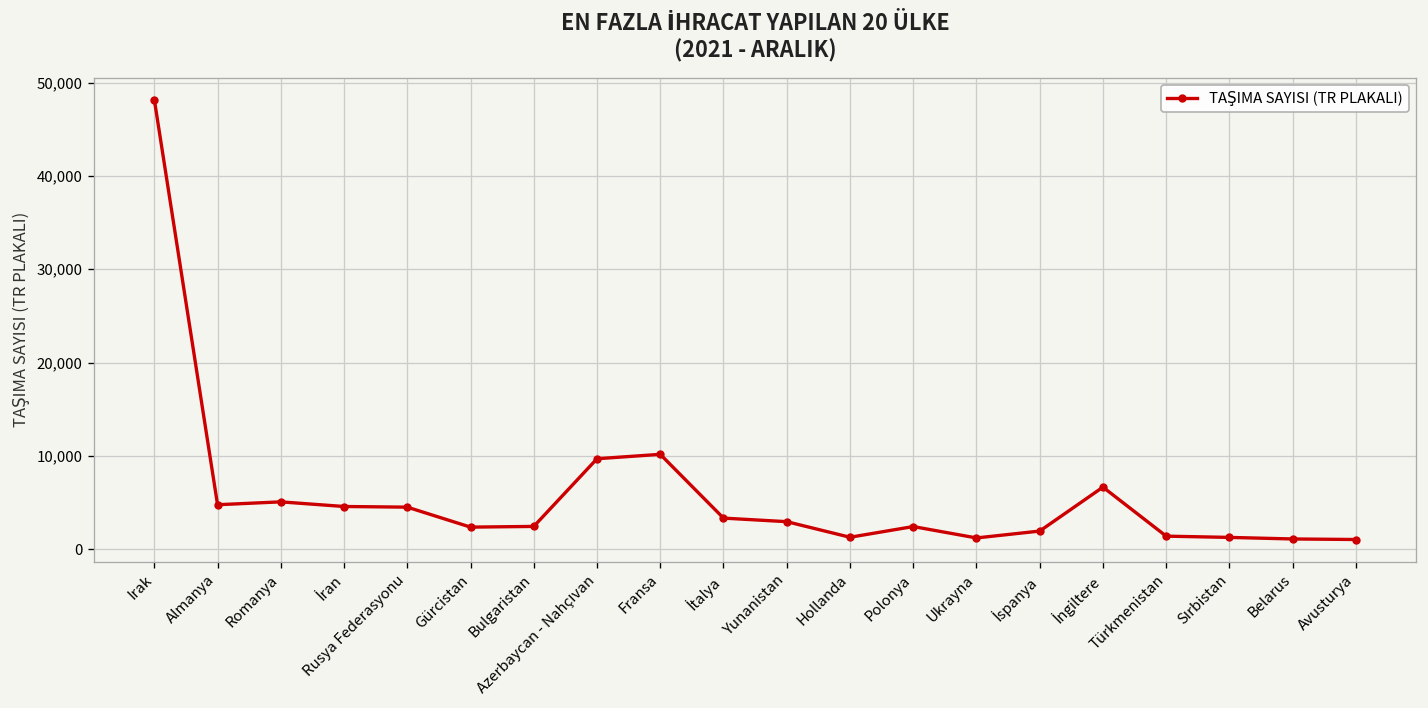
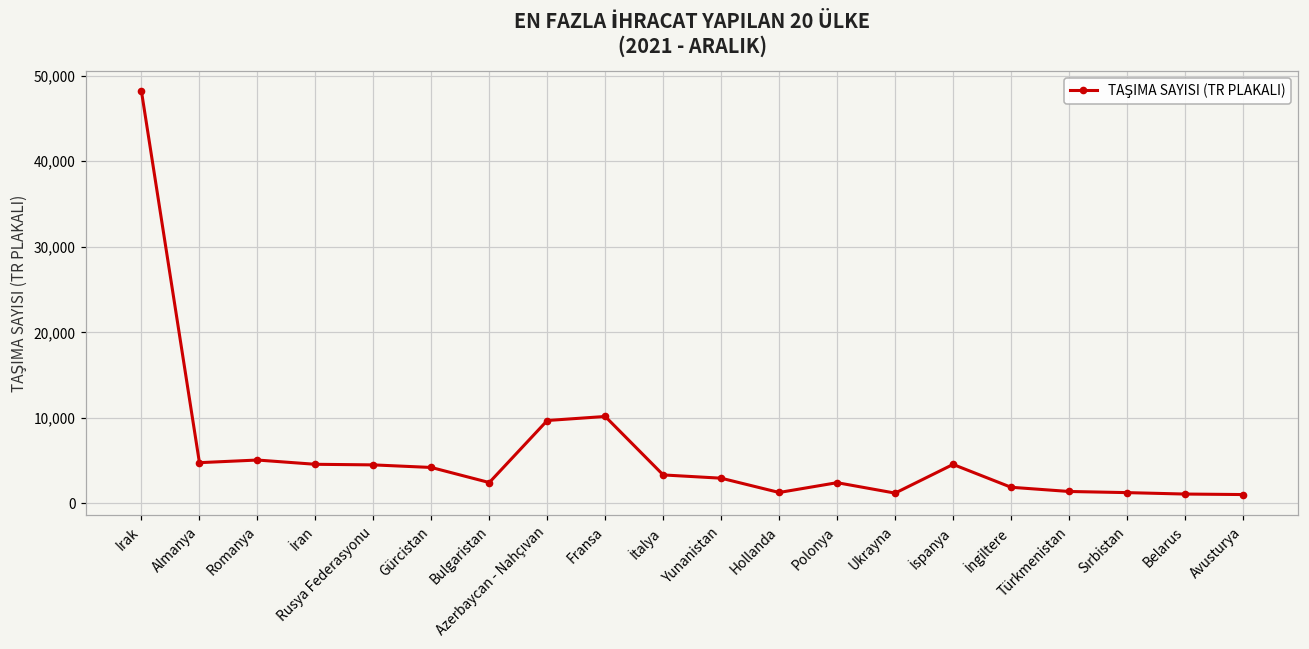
Gürcistan: 2,000 -> 4,000
İspanya: 2,000 -> 5,000
İngiltere: 7,000 -> 2,000
